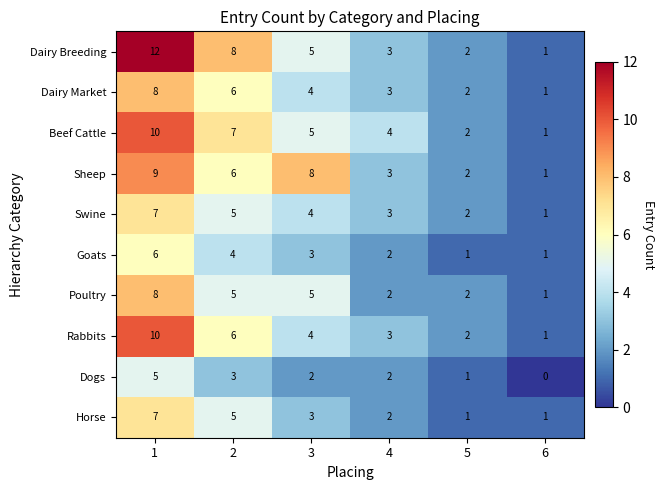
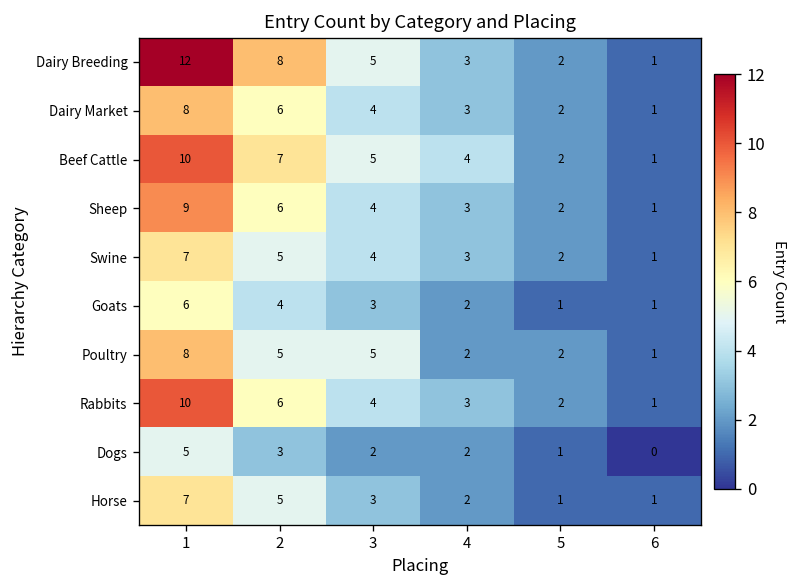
Sheep, 3: 8 -> 4
